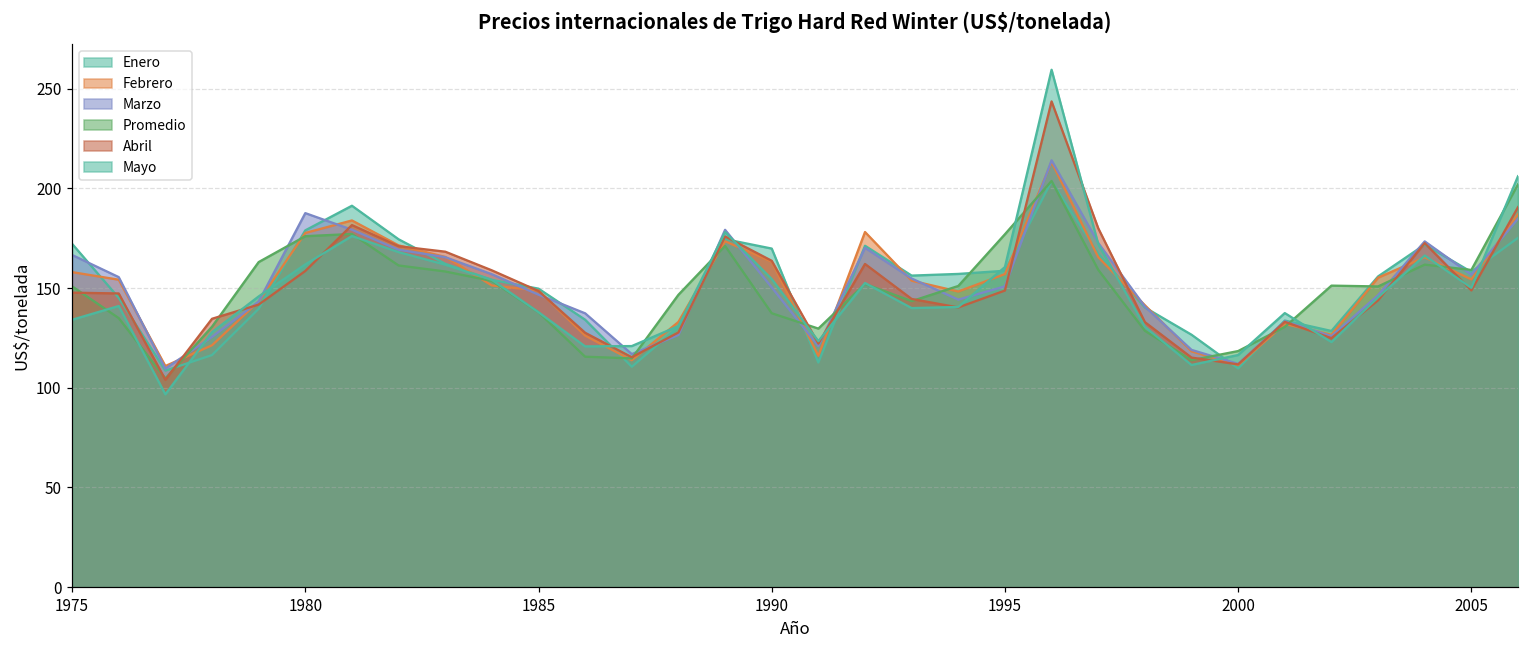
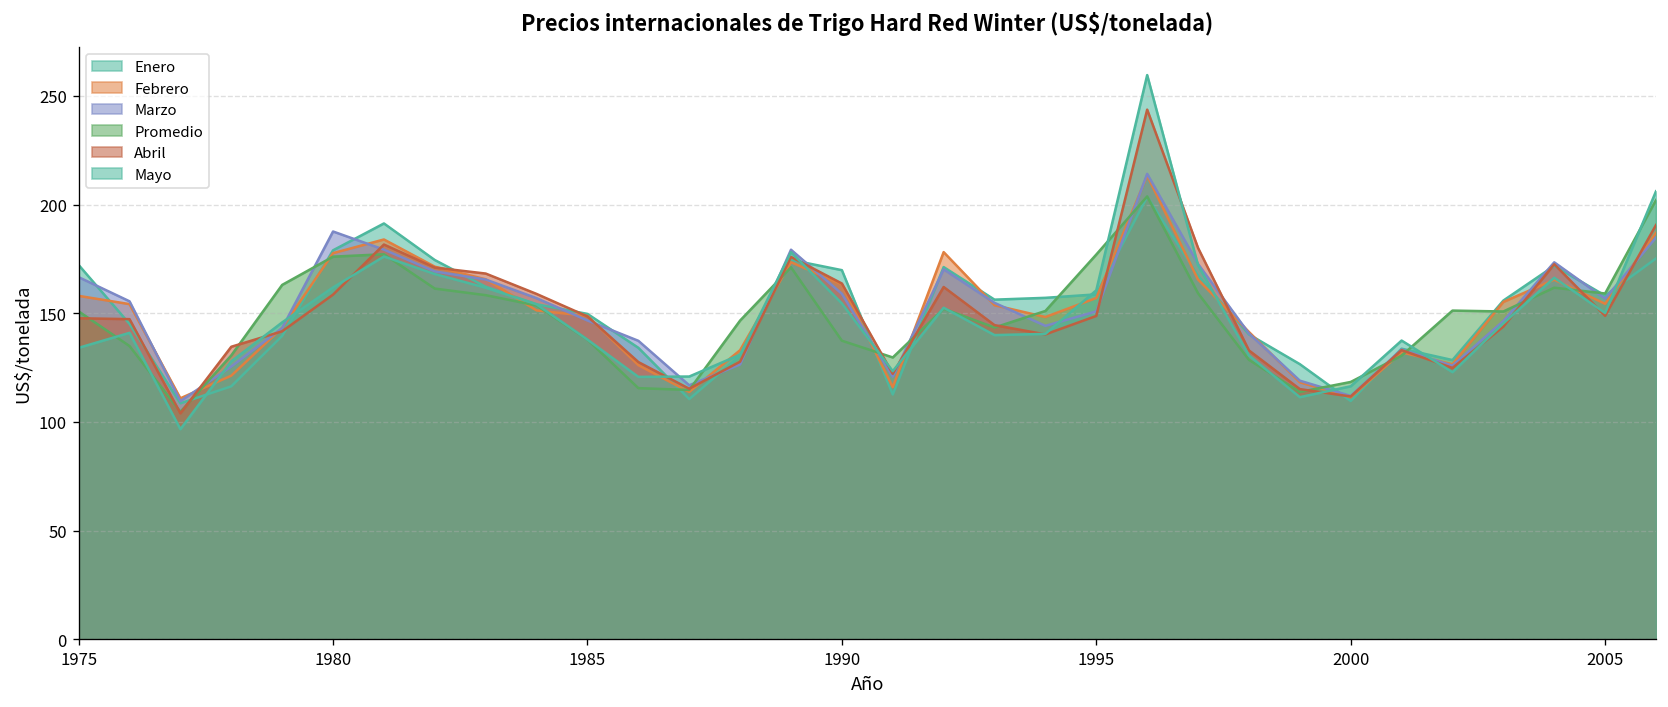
Marzo, 1990: 150 -> 159
